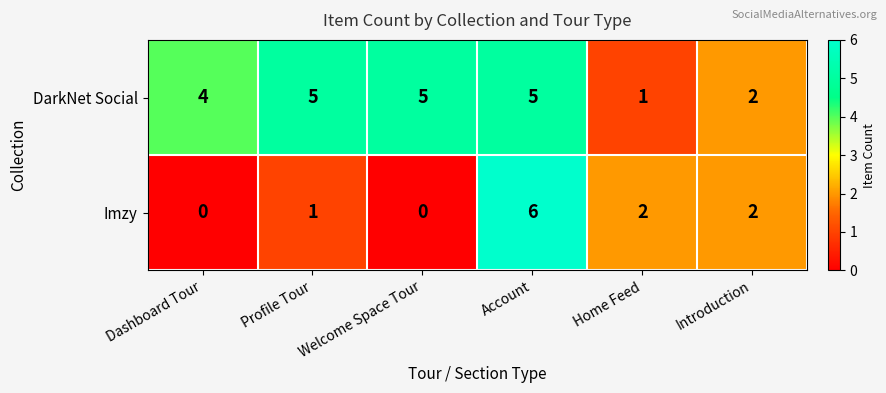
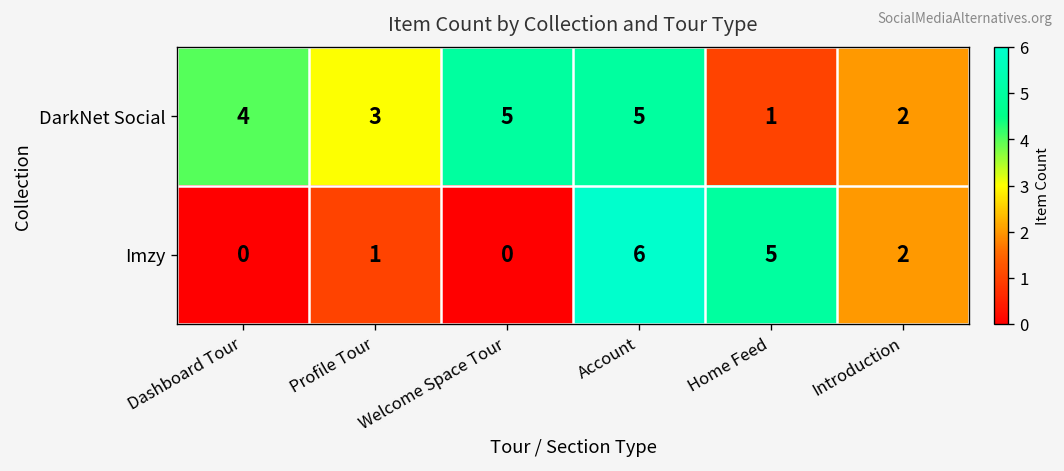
DarkNet Social, Profile Tour: 5 -> 3
Imzy, Home Feed: 2 -> 5
